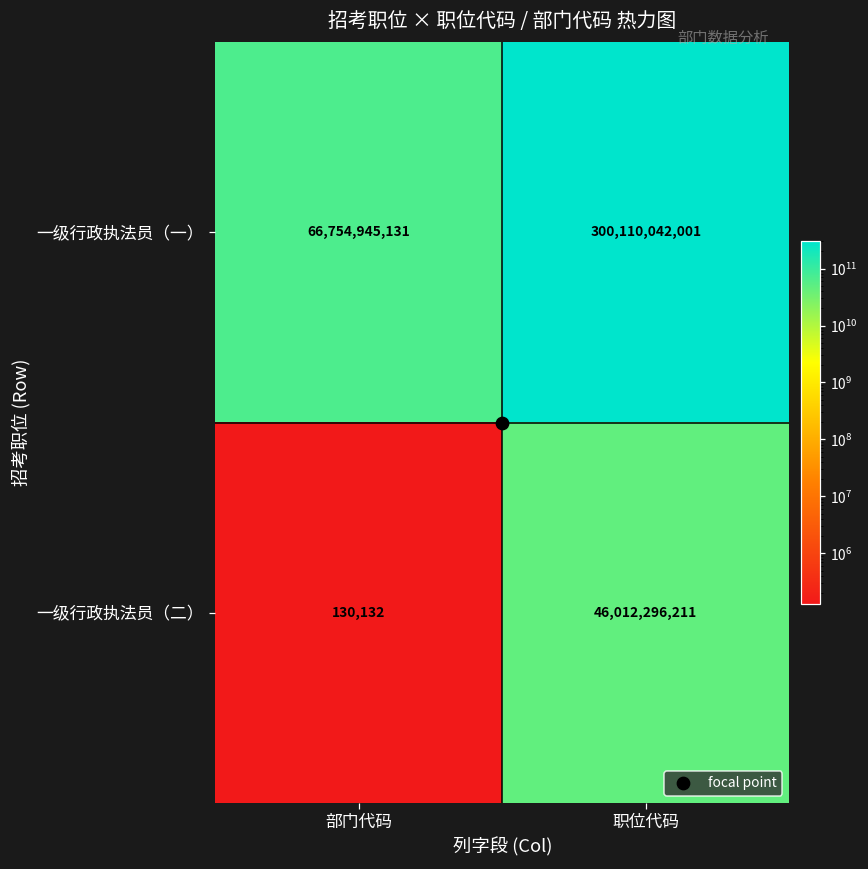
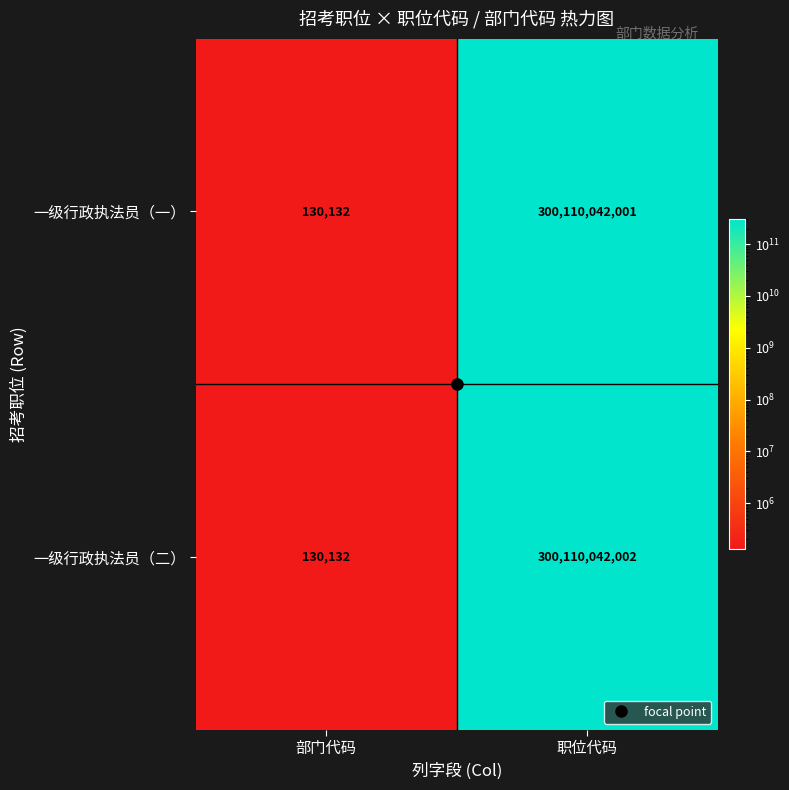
一级行政执法员（一）, 部门代码: 66,754,945,131 -> 130,132
一级行政执法员（二）, 职位代码: 46,012,296,211 -> 300,110,042,002
